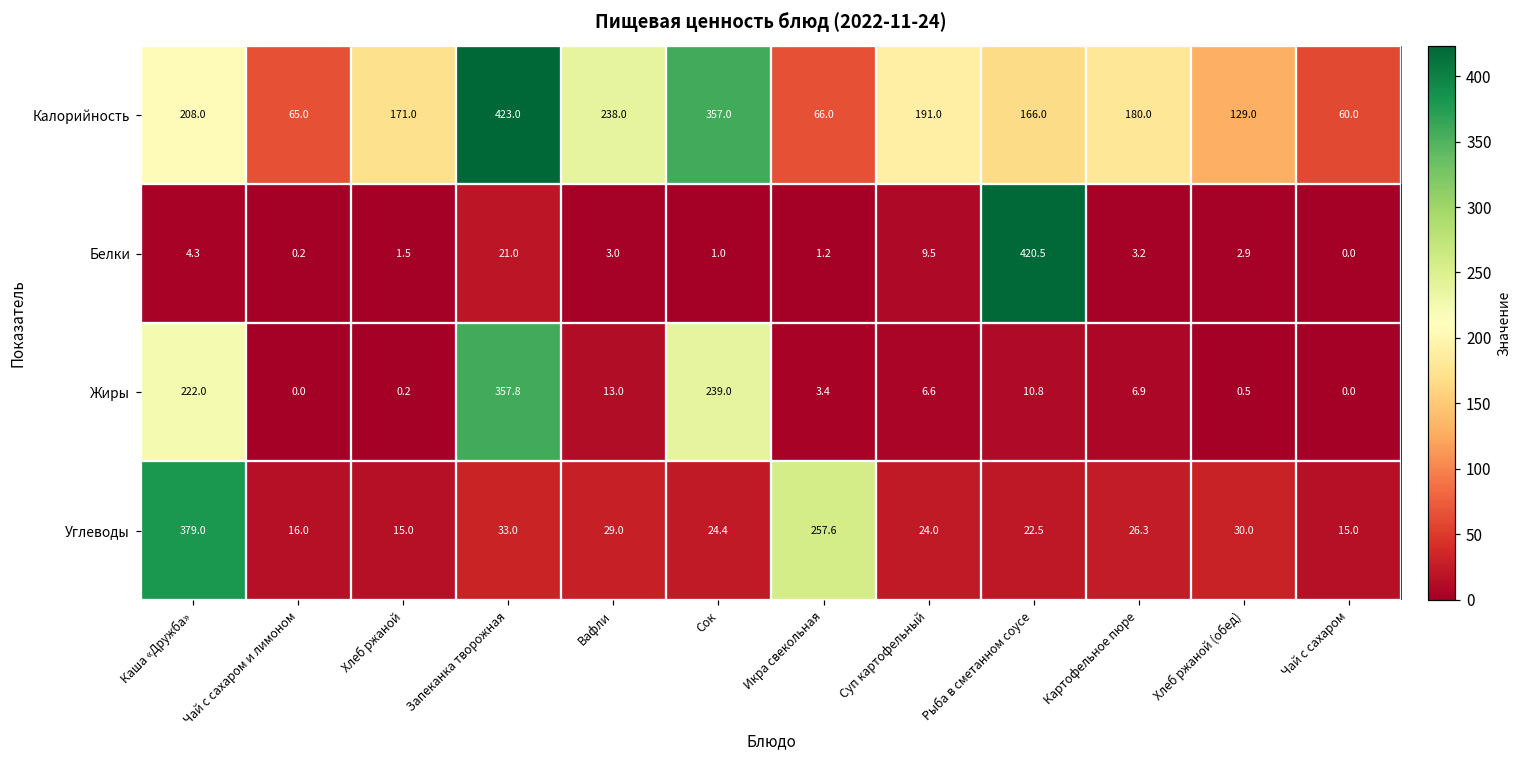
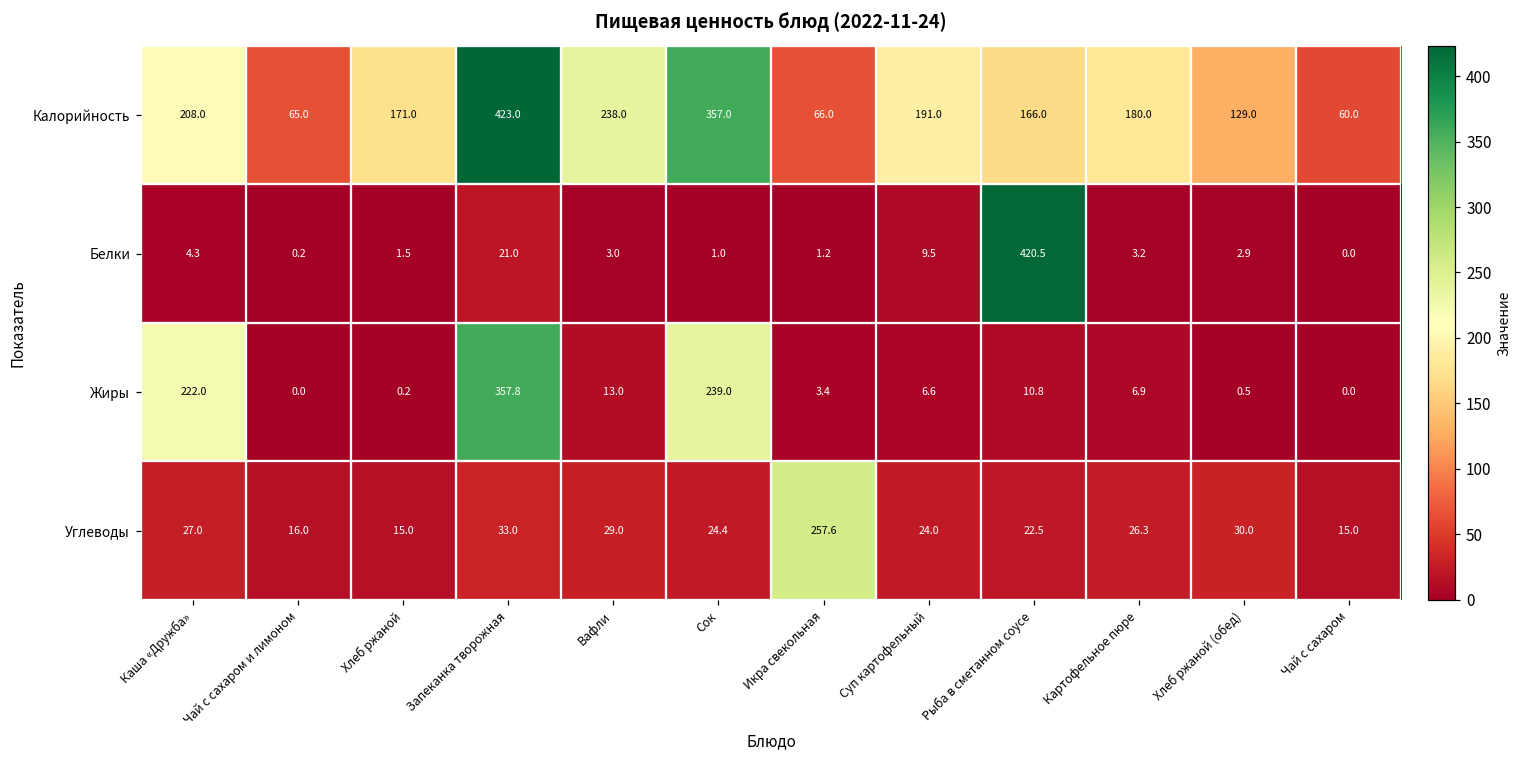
Углеводы, Каша «Дружба»: 379.0 -> 27.0
